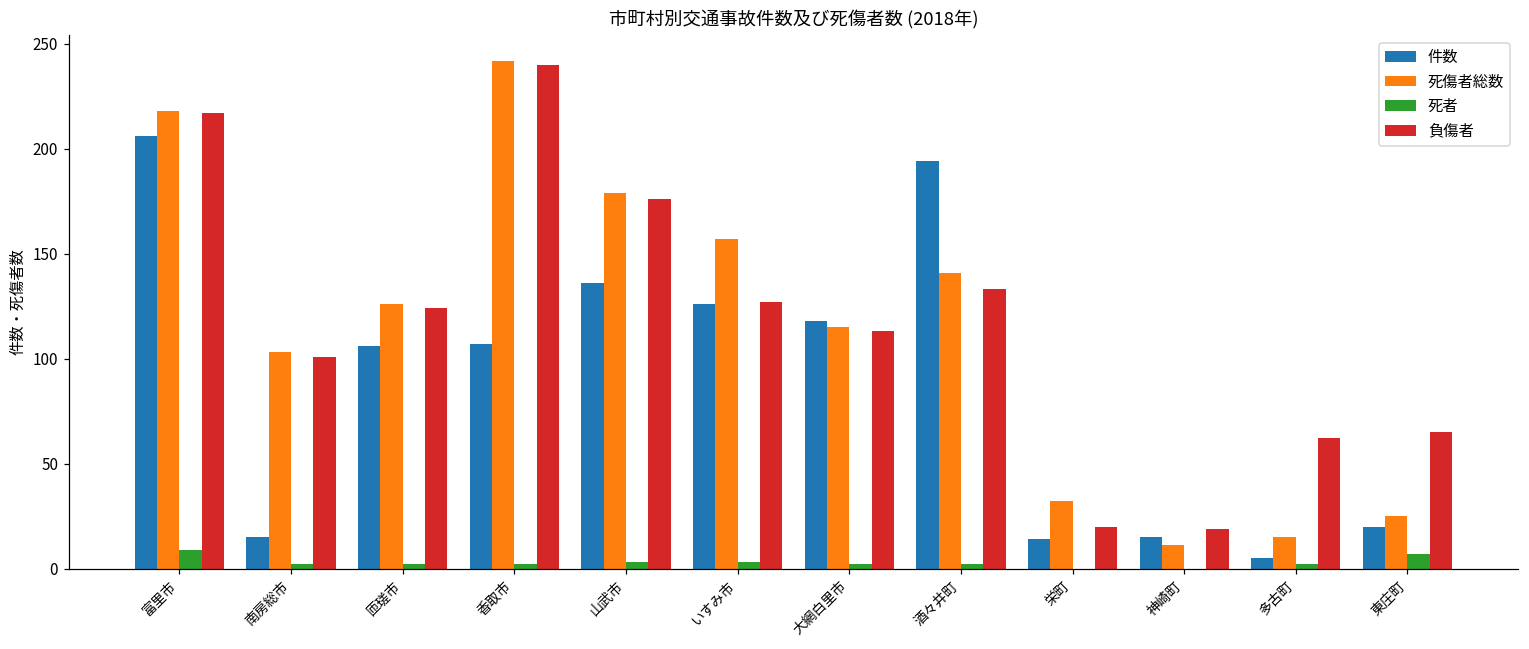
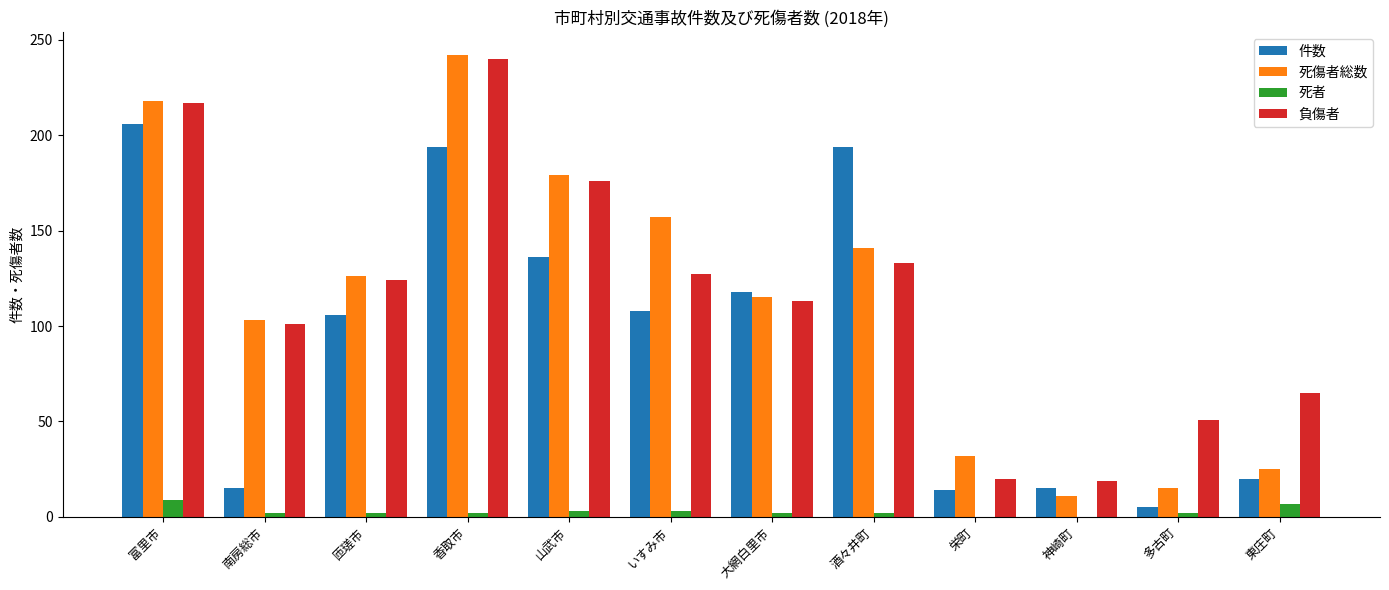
件数, 香取市: 107 -> 194
件数, いすみ市: 126 -> 108
負傷者, 多古町: 62 -> 51
